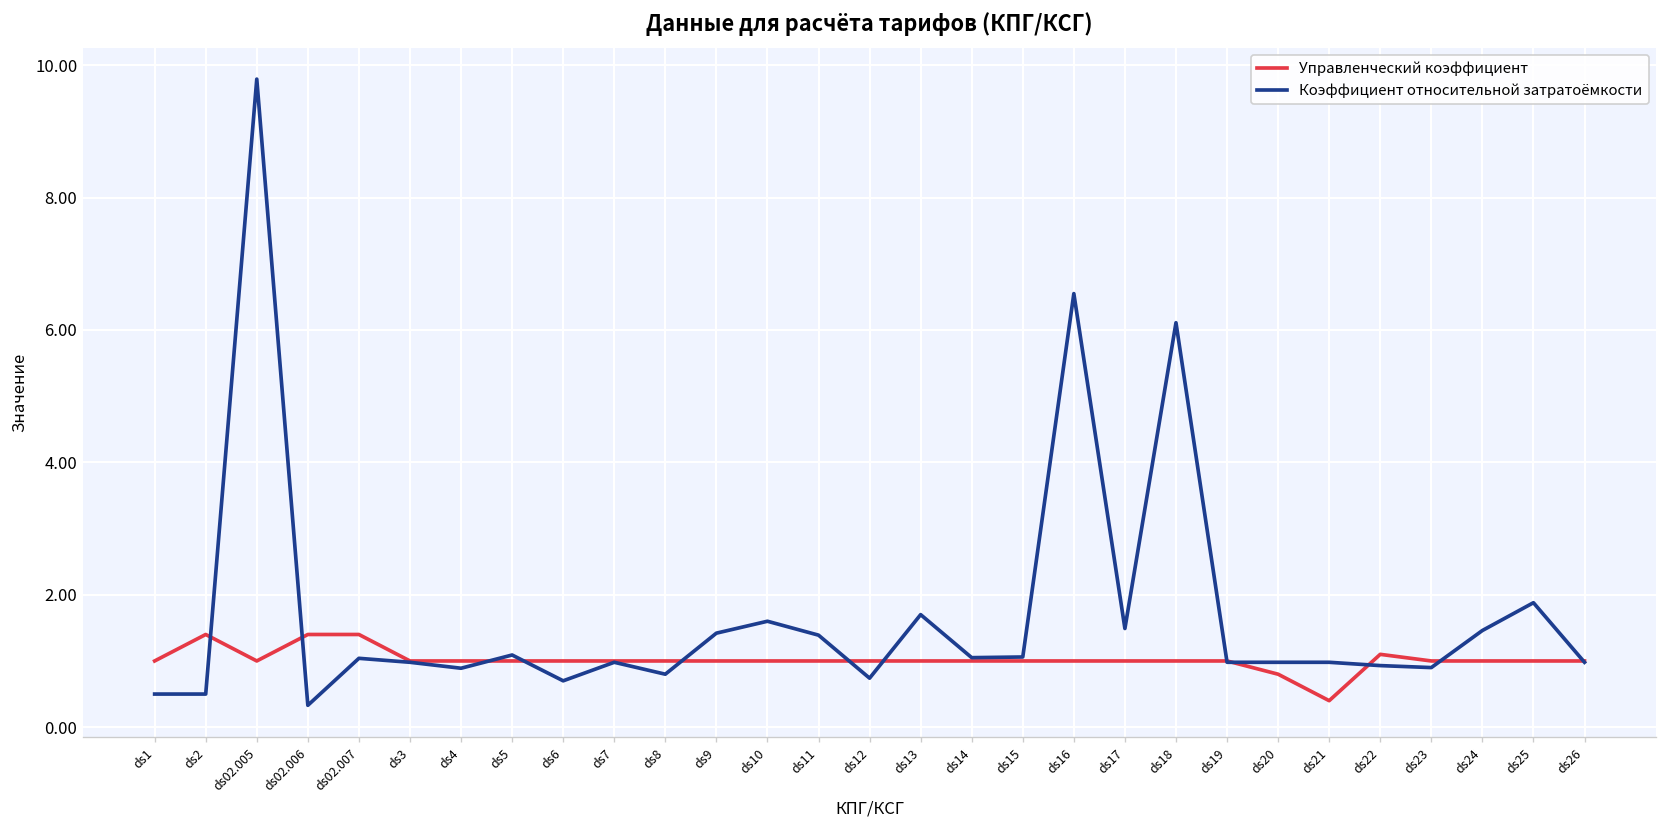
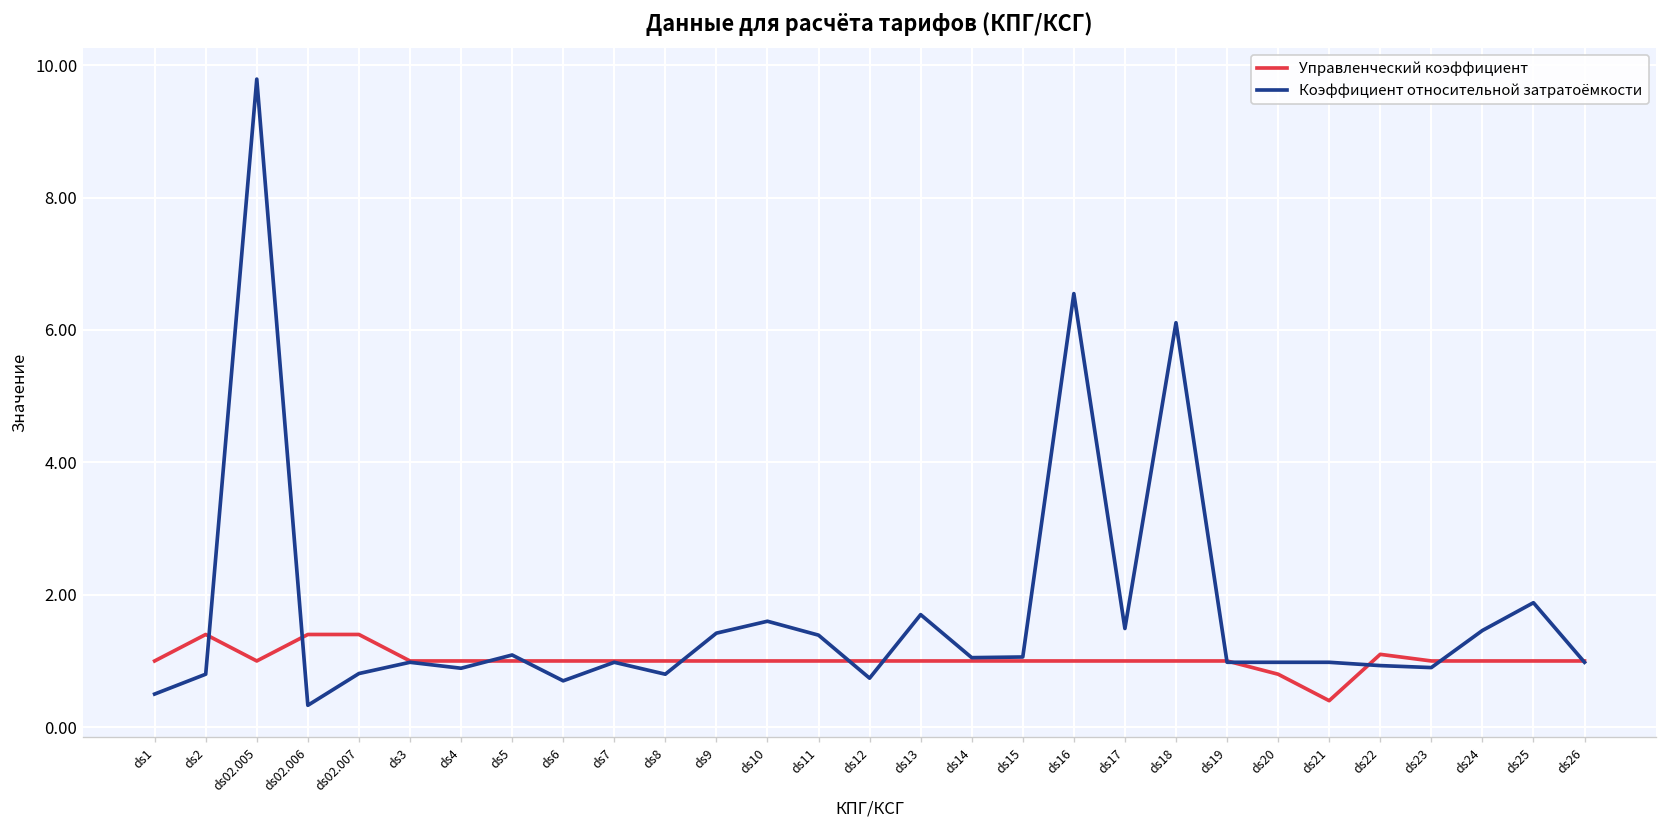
Коэффициент относительной затратоёмкости, ds2: 0.5 -> 0.8
Коэффициент относительной затратоёмкости, ds02.007: 1.0 -> 0.8
